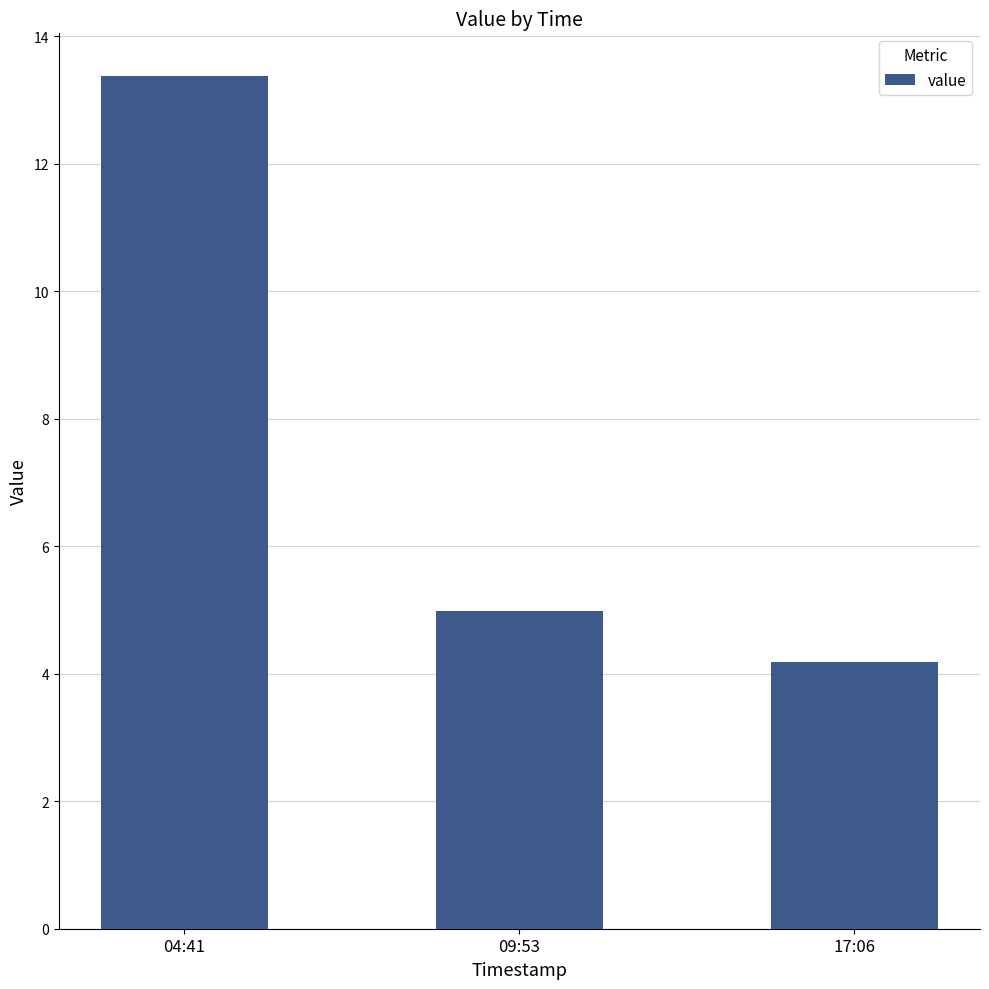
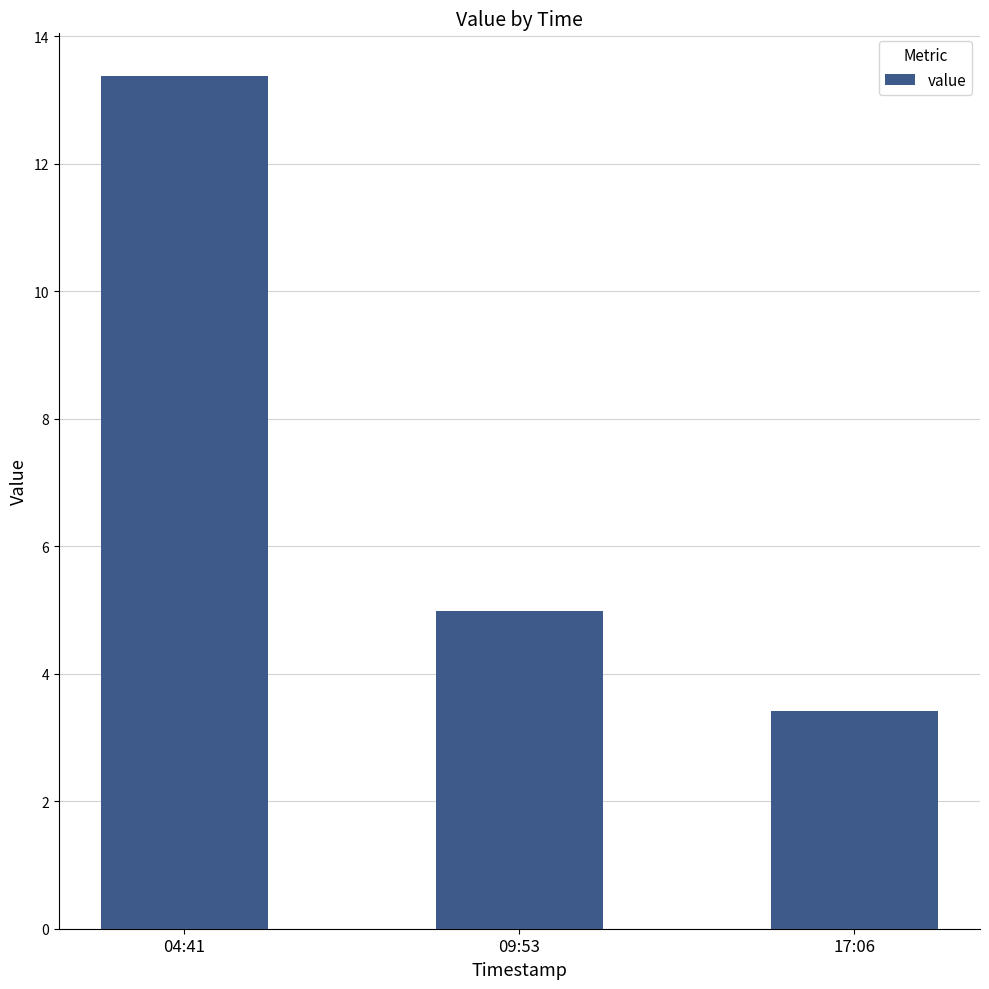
17:06: 4.2 -> 3.4
